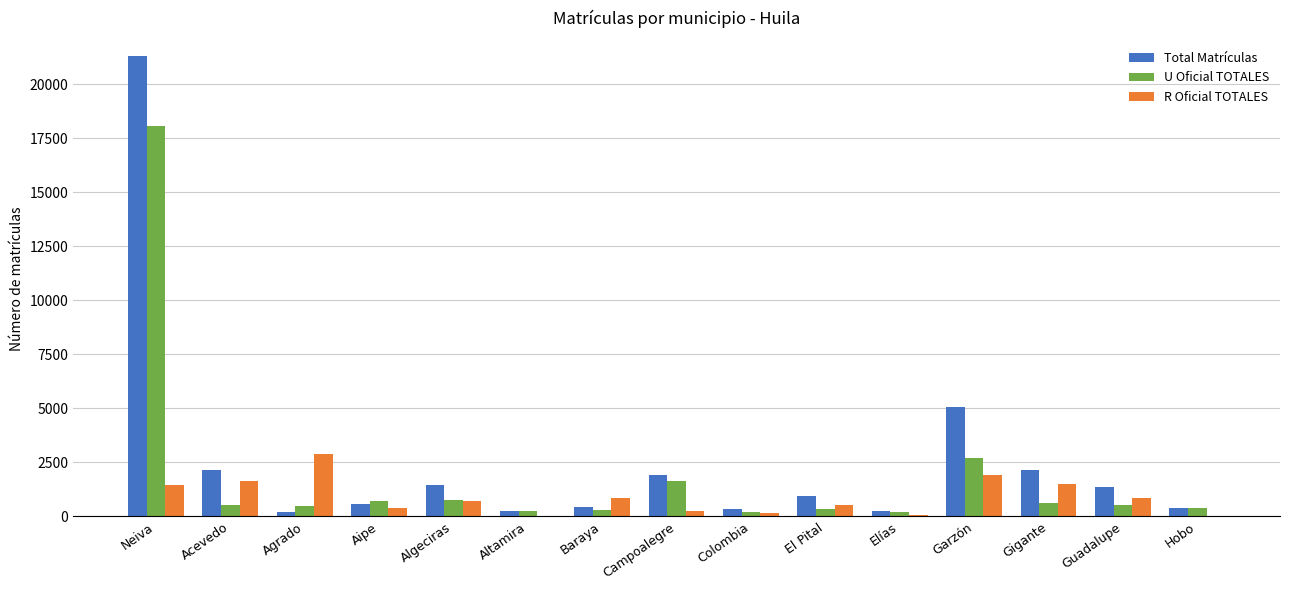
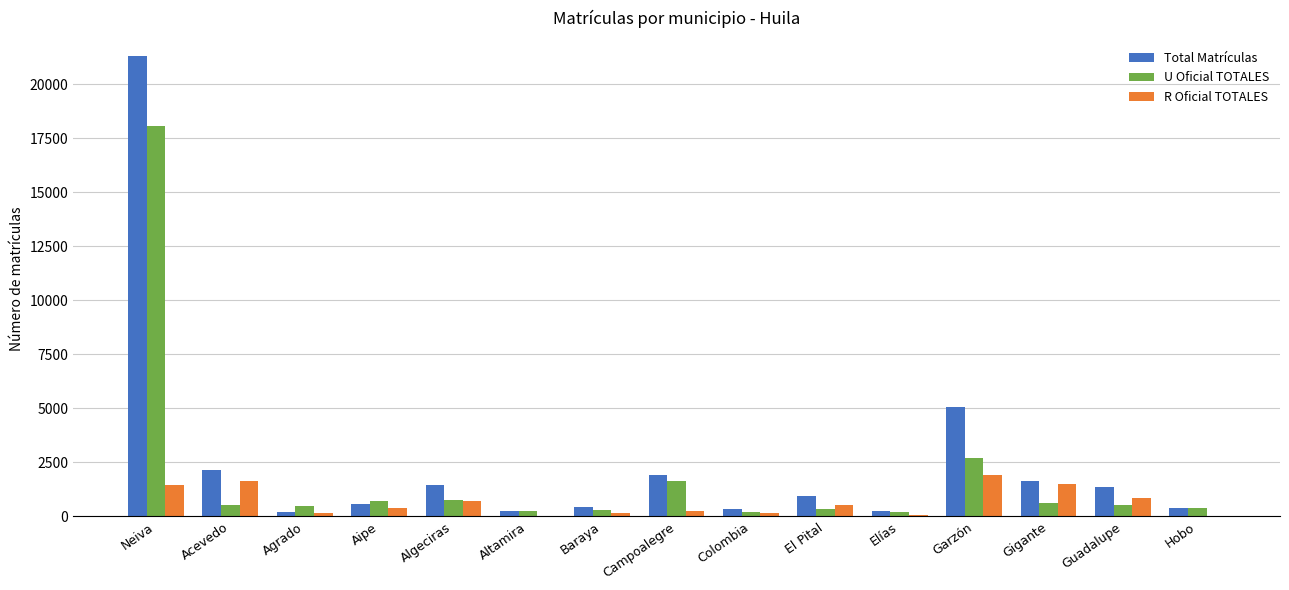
R Oficial TOTALES, Agrado: 2900 -> 100
R Oficial TOTALES, Baraya: 900 -> 100
Total Matrículas, Gigante: 2100 -> 1700
